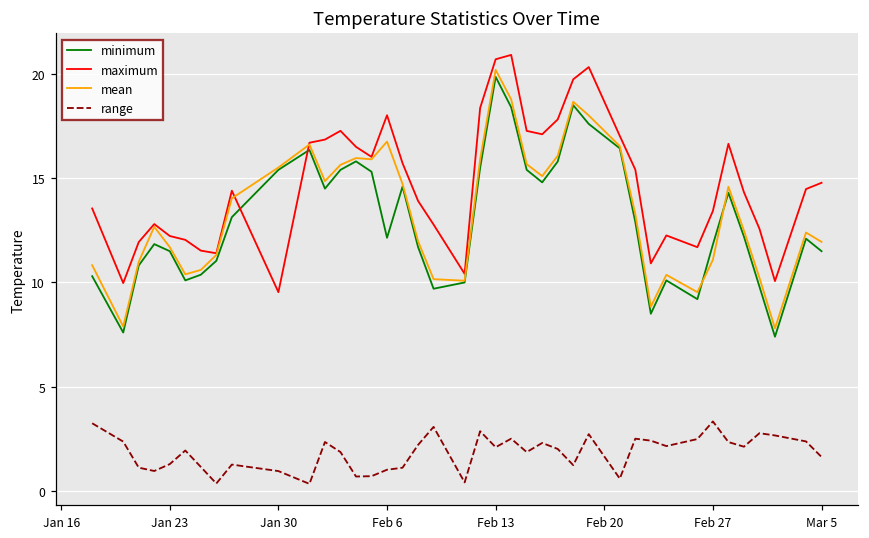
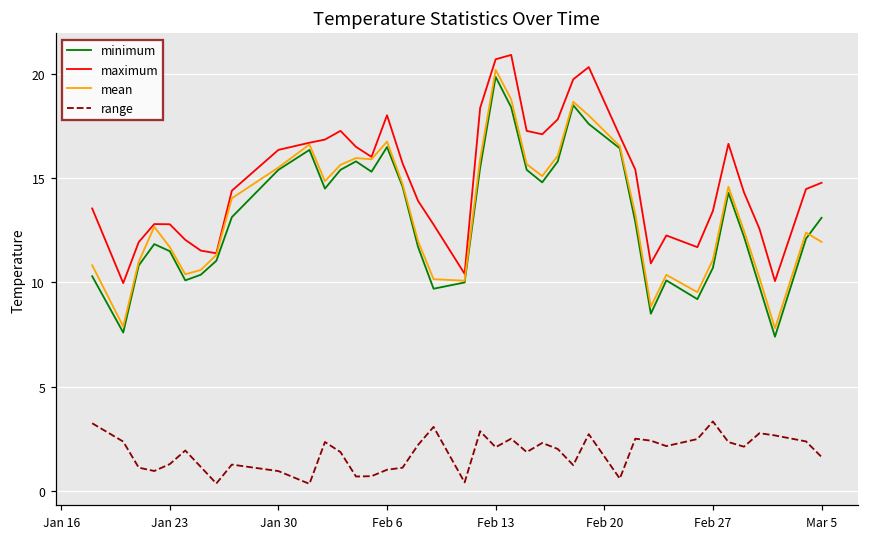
maximum, Jan 23: 12.2 -> 12.8
maximum, Jan 30: 9.5 -> 16.4
minimum, Feb 6: 12.1 -> 16.5
minimum, Feb 27: 11.8 -> 10.7
minimum, Mar 5: 11.5 -> 13.1
